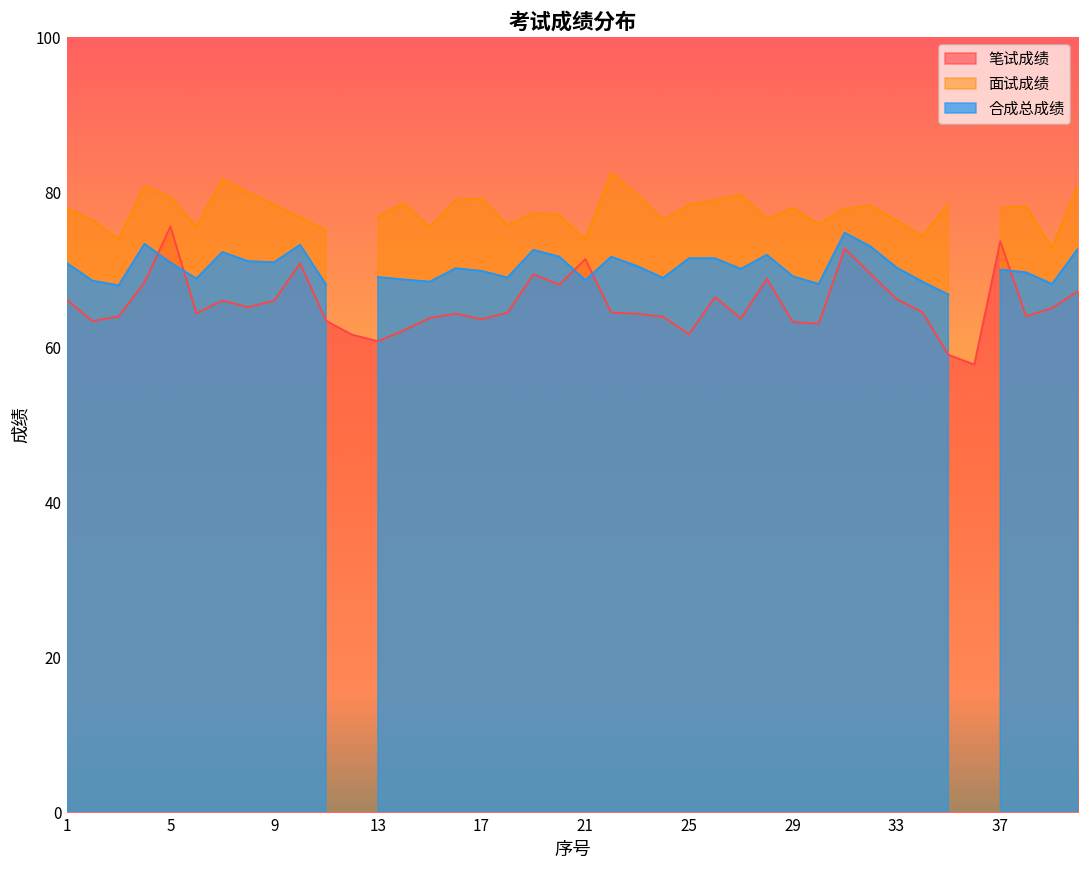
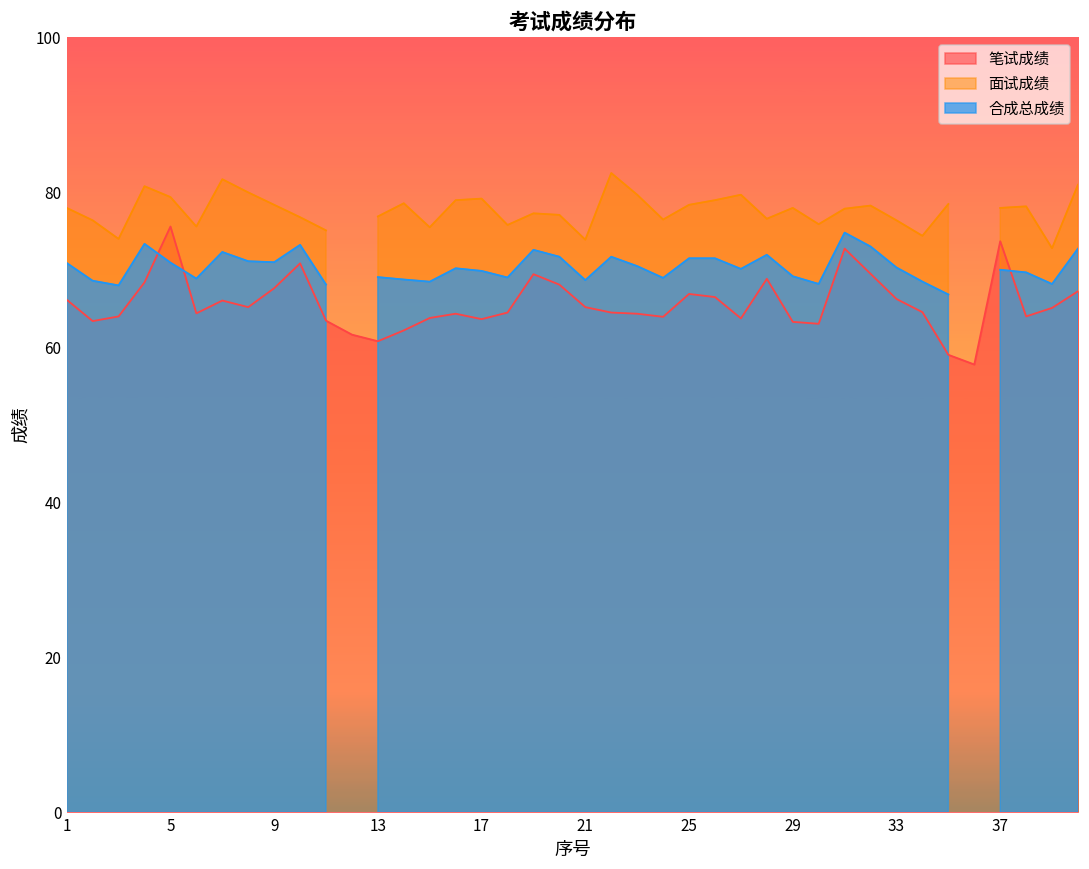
笔试成绩, 9: 66 -> 68
笔试成绩, 21: 71 -> 65
笔试成绩, 25: 62 -> 67
